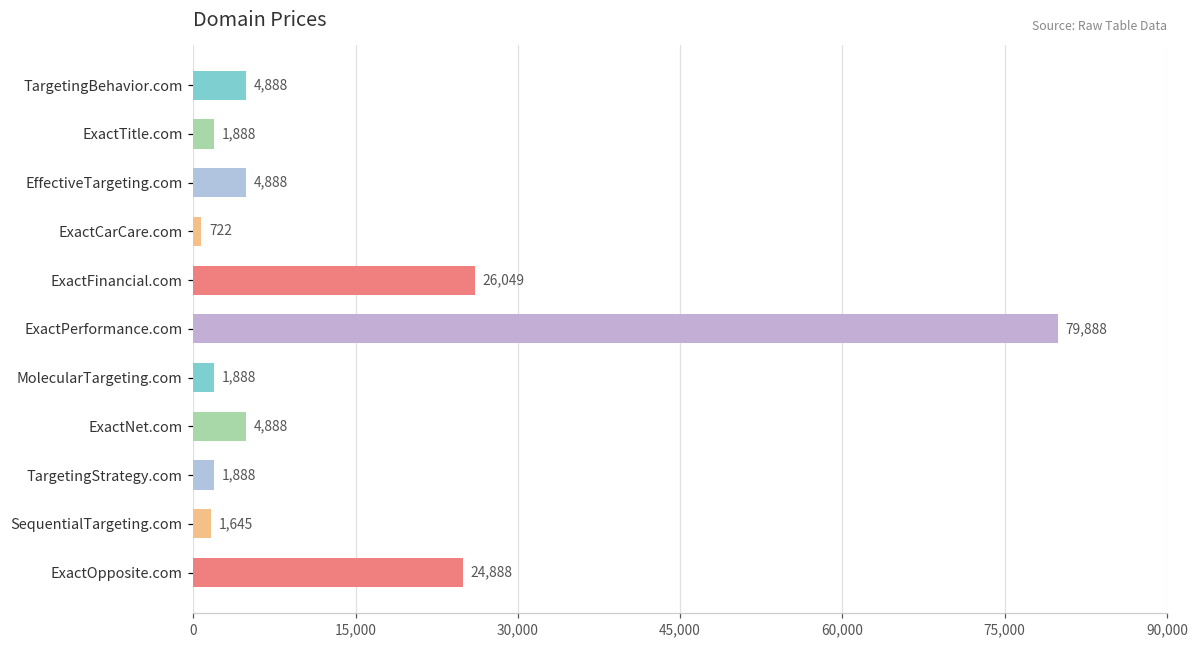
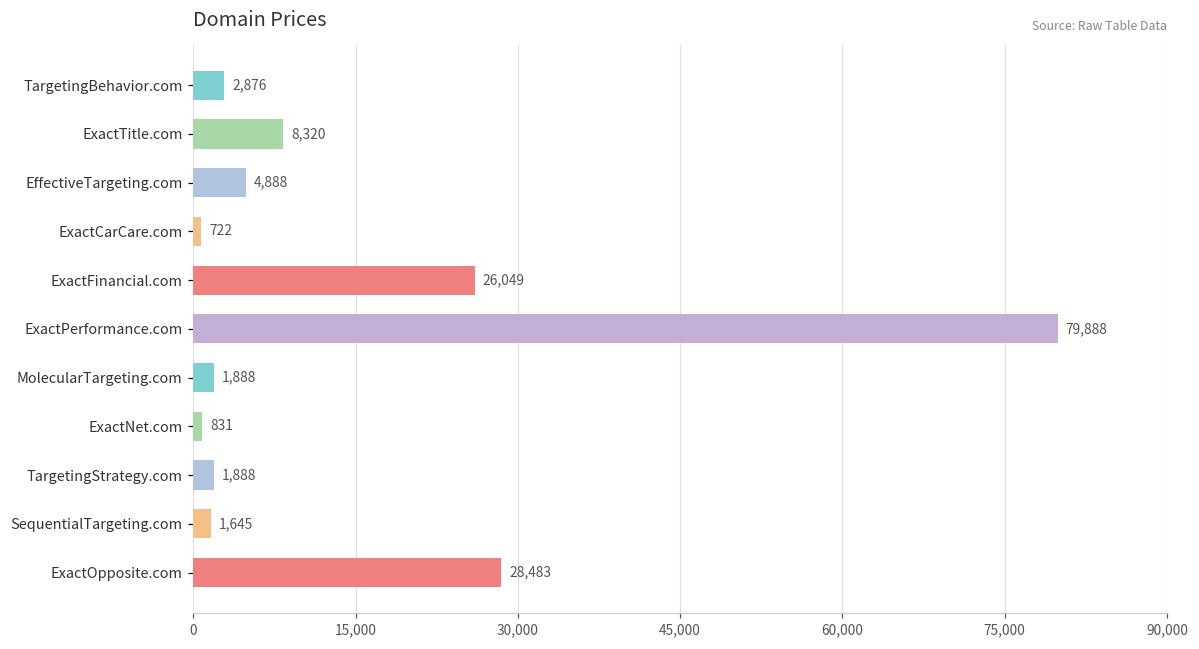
TargetingBehavior.com: 4,888 -> 2,876
ExactTitle.com: 1,888 -> 8,320
ExactNet.com: 4,888 -> 831
ExactOpposite.com: 24,888 -> 28,483
